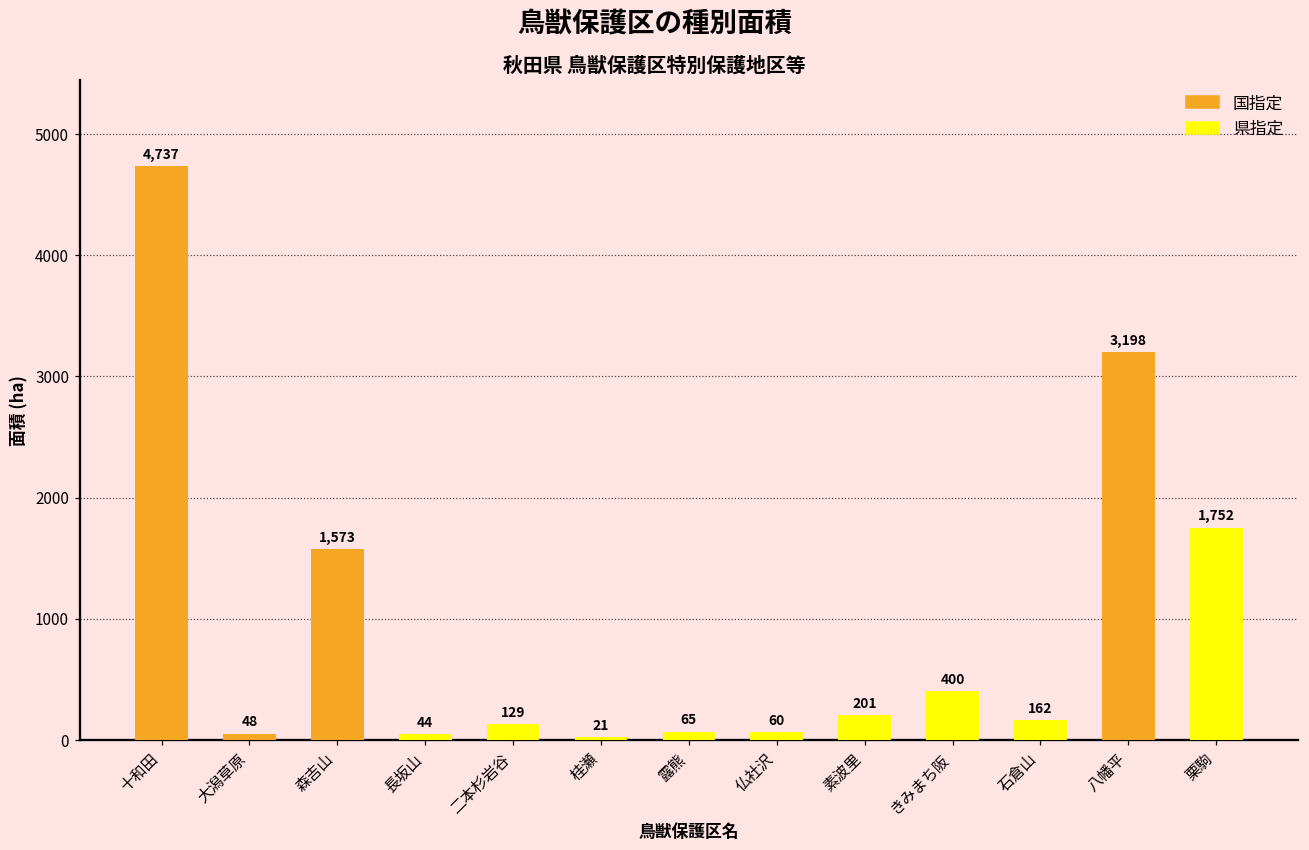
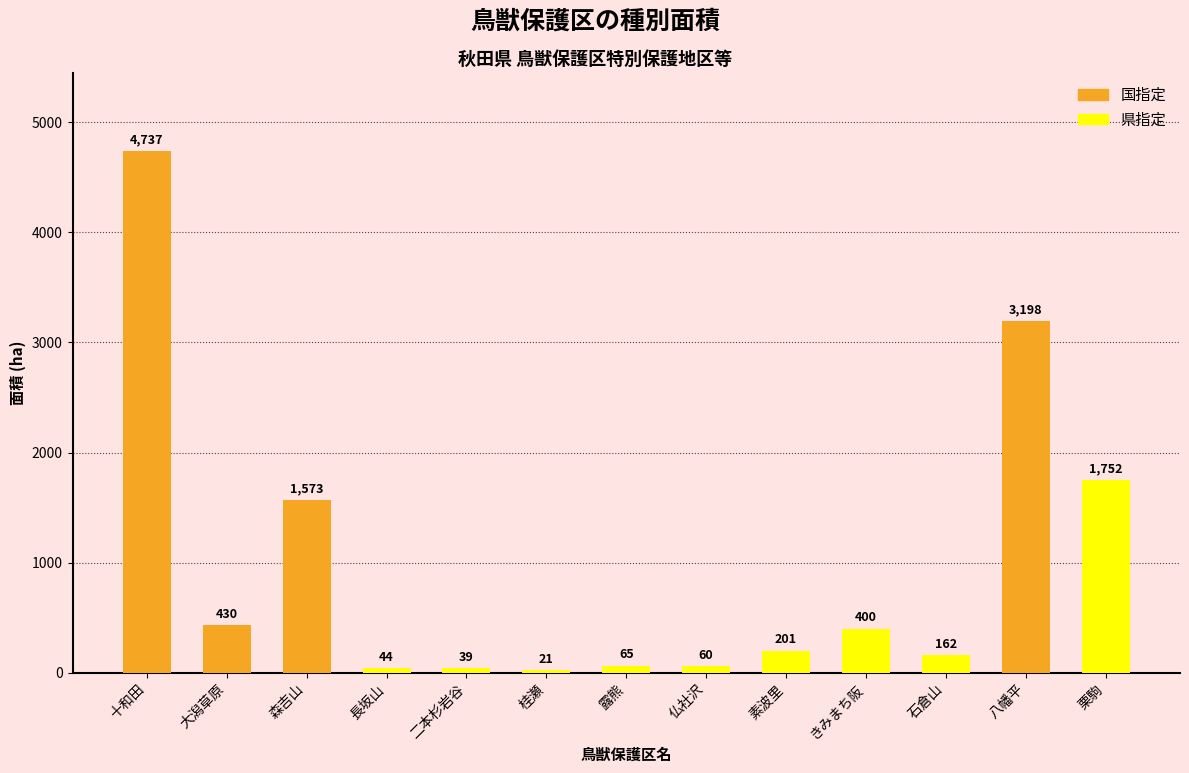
大潟草原: 48 -> 430
二本杉岩谷: 129 -> 39
